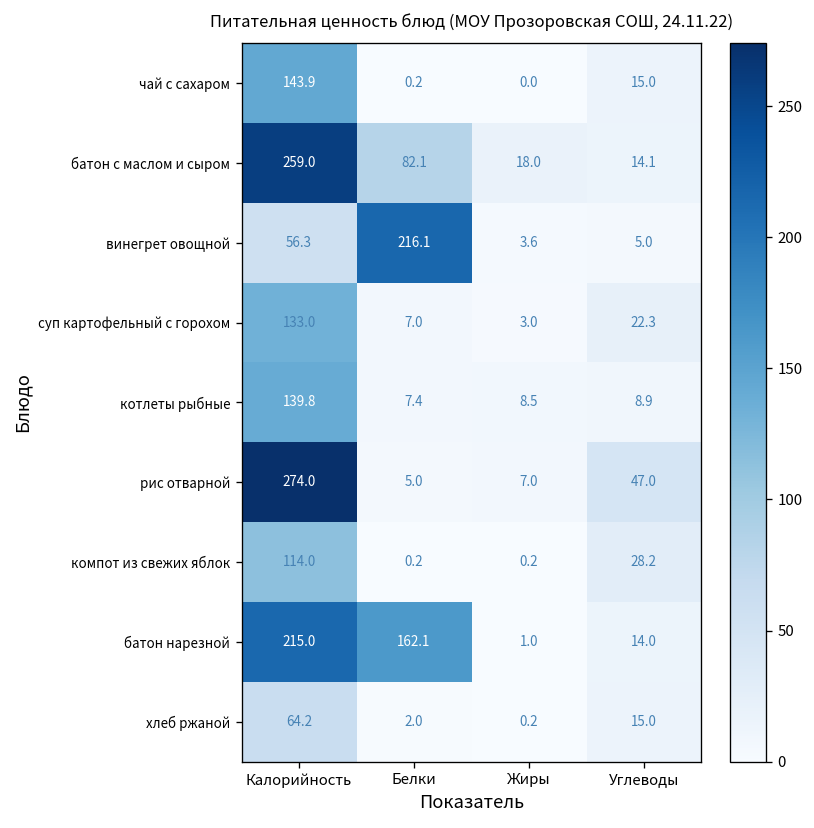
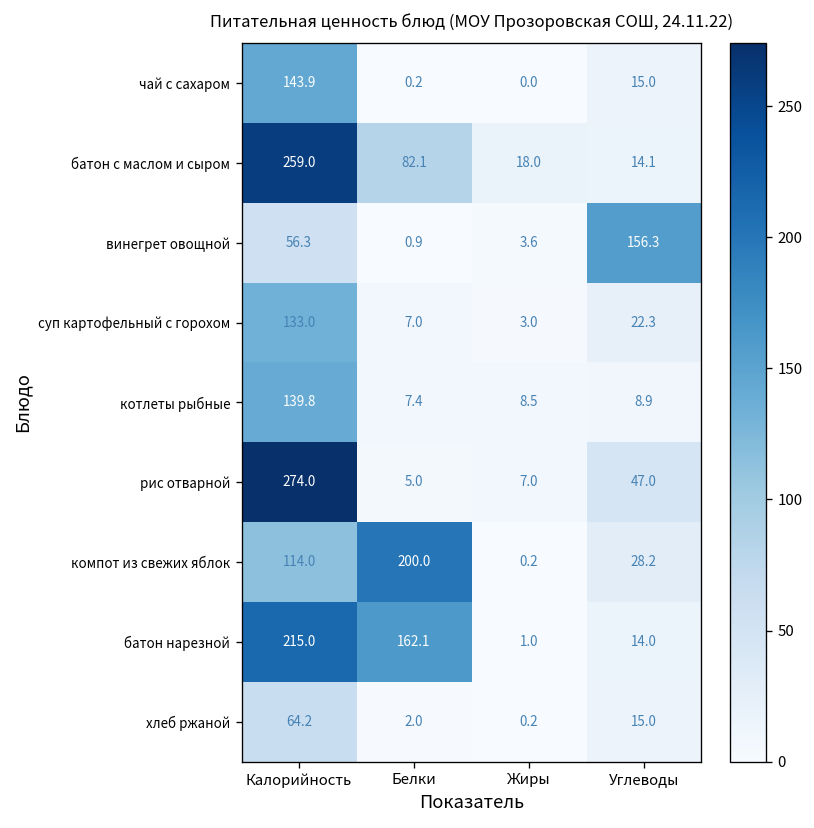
винегрет овощной, Белки: 216.1 -> 0.9
винегрет овощной, Углеводы: 5.0 -> 156.3
компот из свежих яблок, Белки: 0.2 -> 200.0
